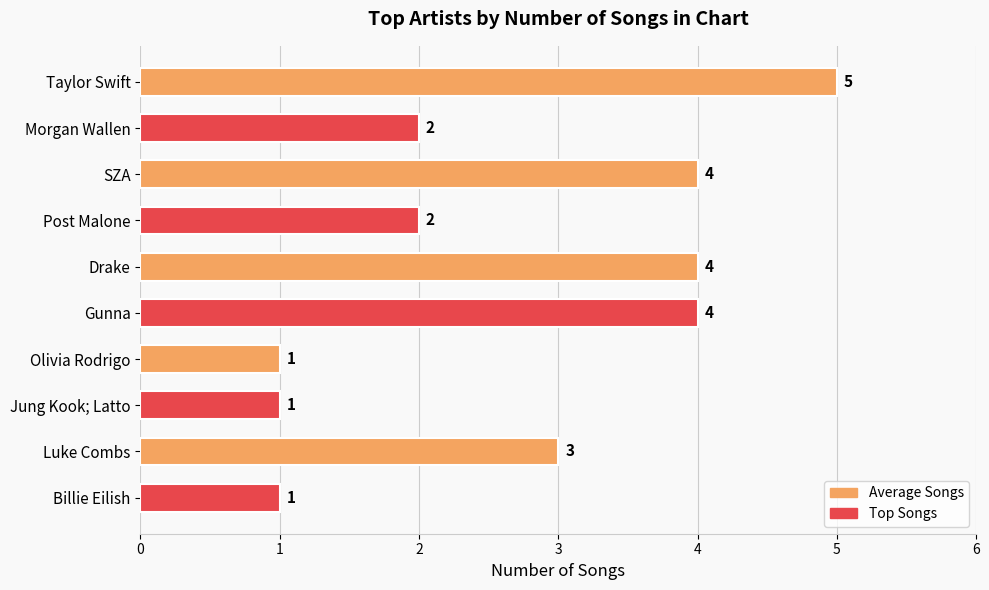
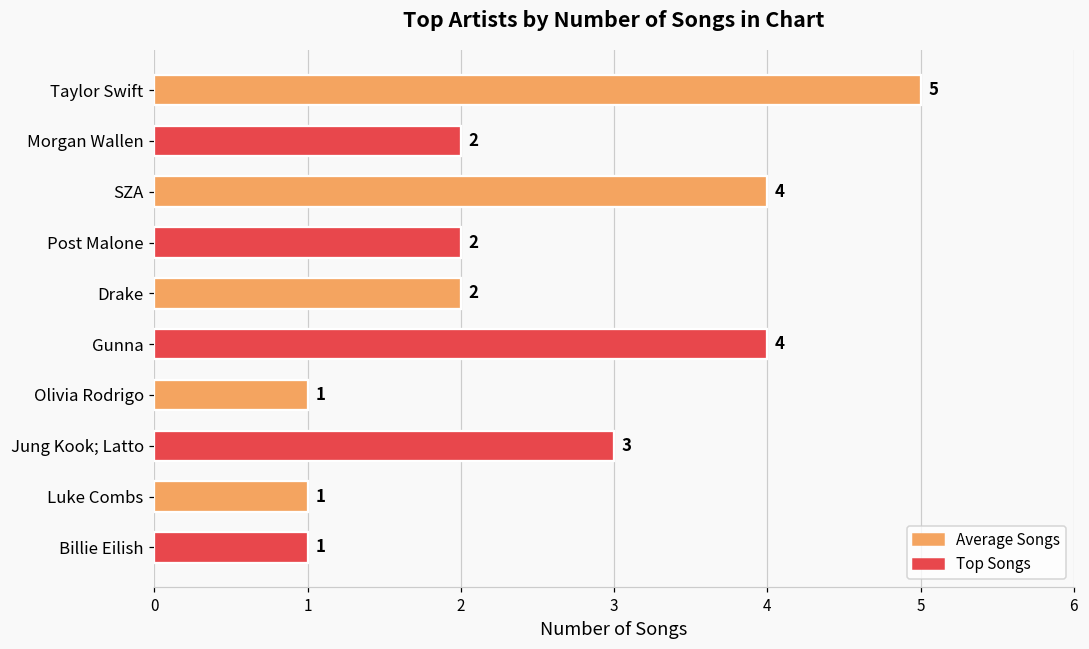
Drake: 4 -> 2
Jung Kook; Latto: 1 -> 3
Luke Combs: 3 -> 1
